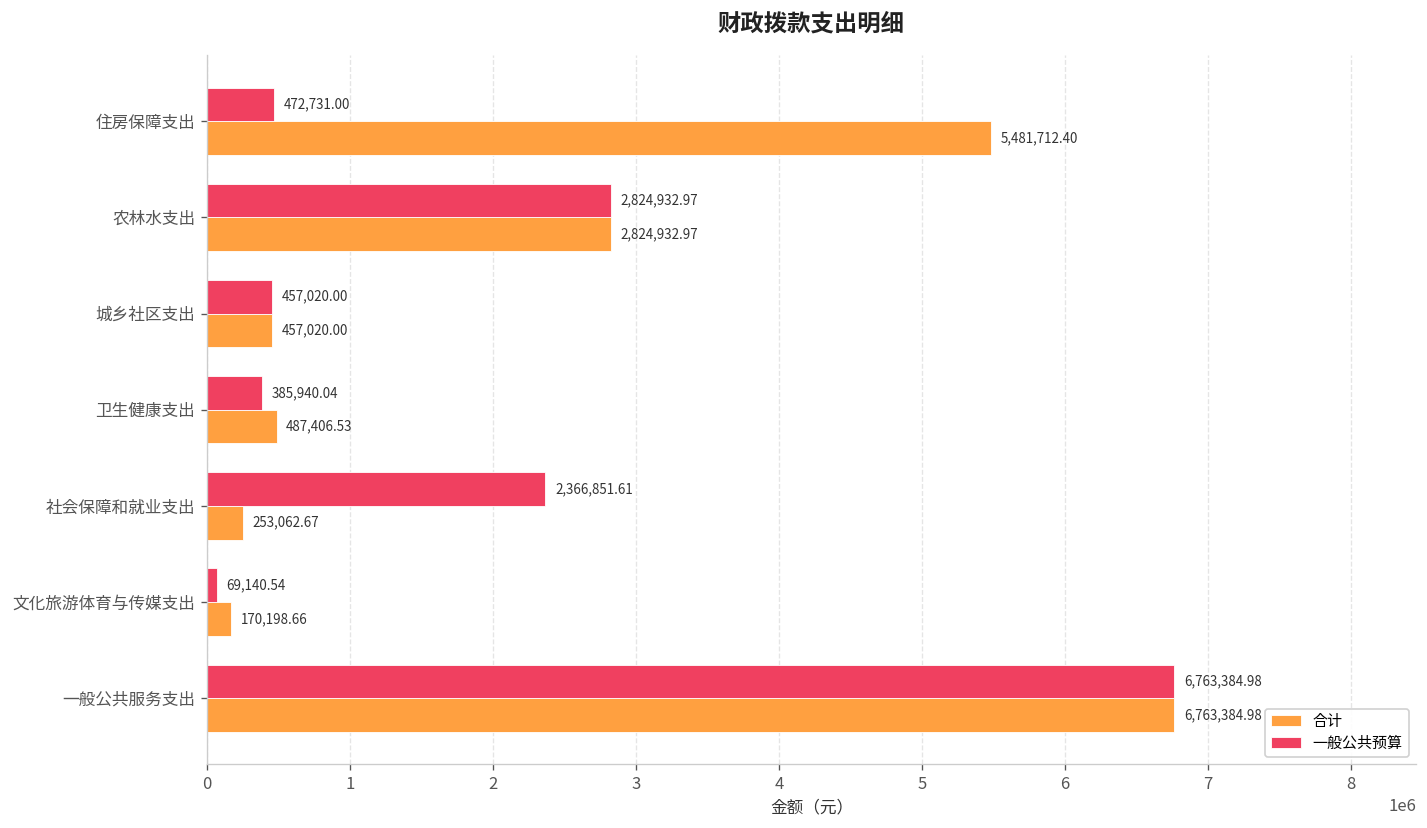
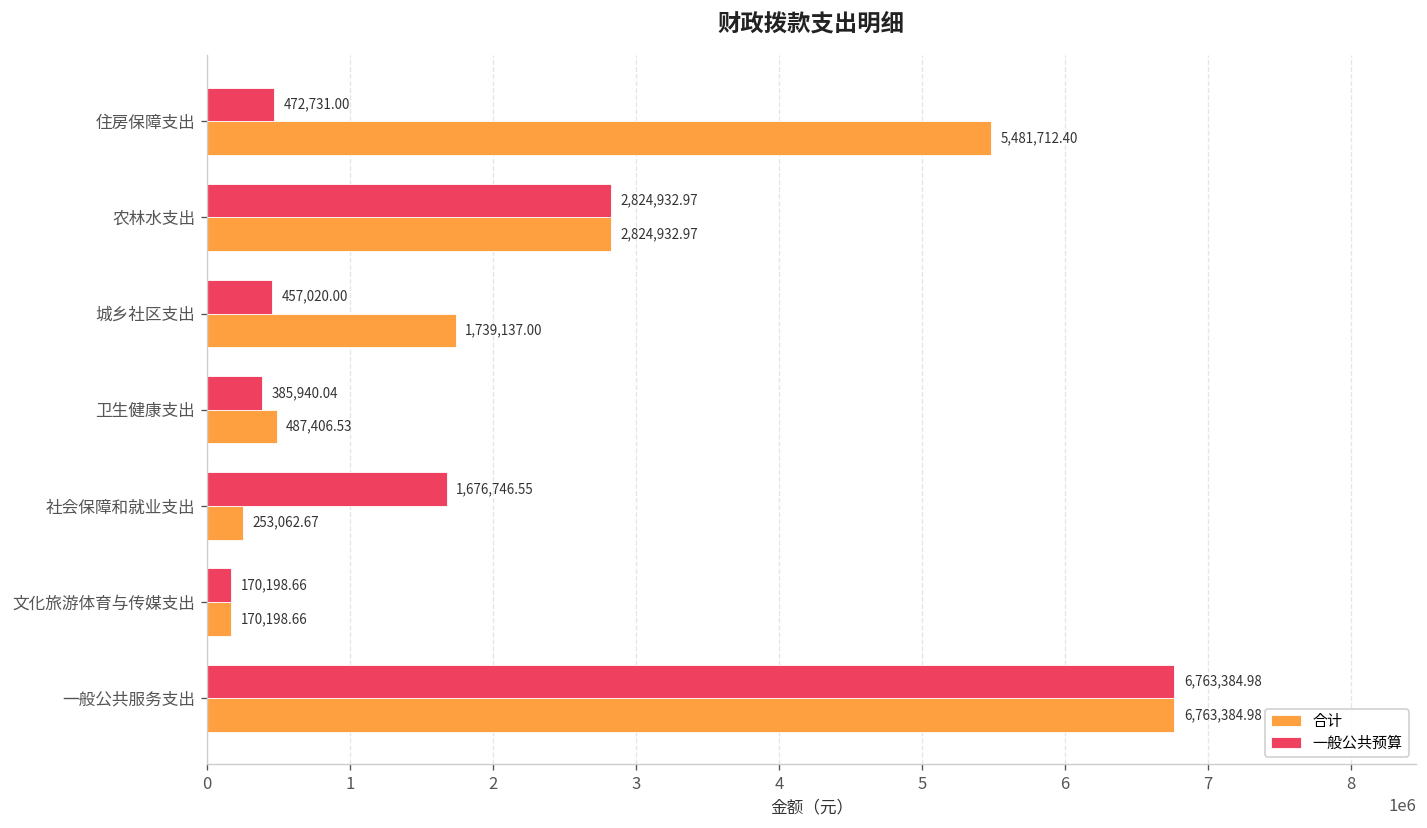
合计, 城乡社区支出: 457,020.00 -> 1,739,137.00
一般公共预算, 社会保障和就业支出: 2,366,851.61 -> 1,676,746.55
一般公共预算, 文化旅游体育与传媒支出: 69,140.54 -> 170,198.66
